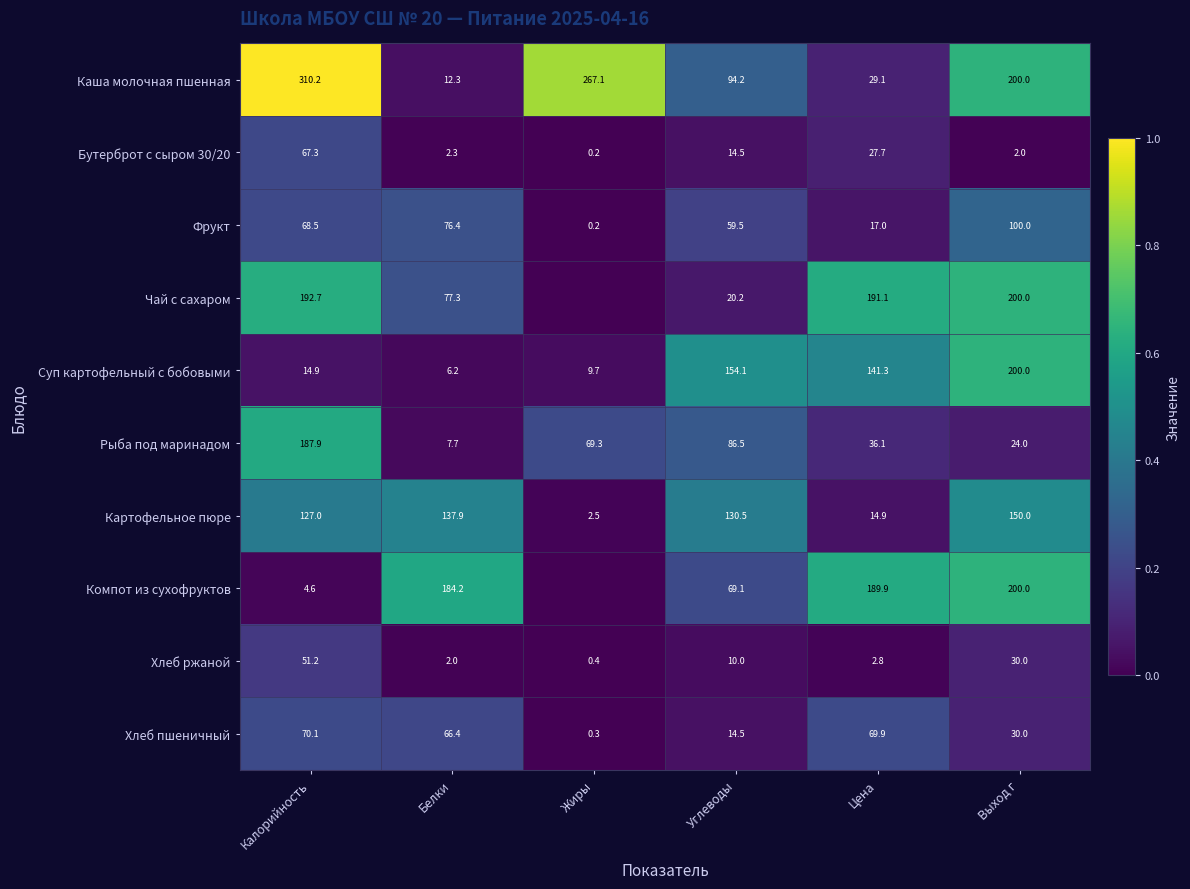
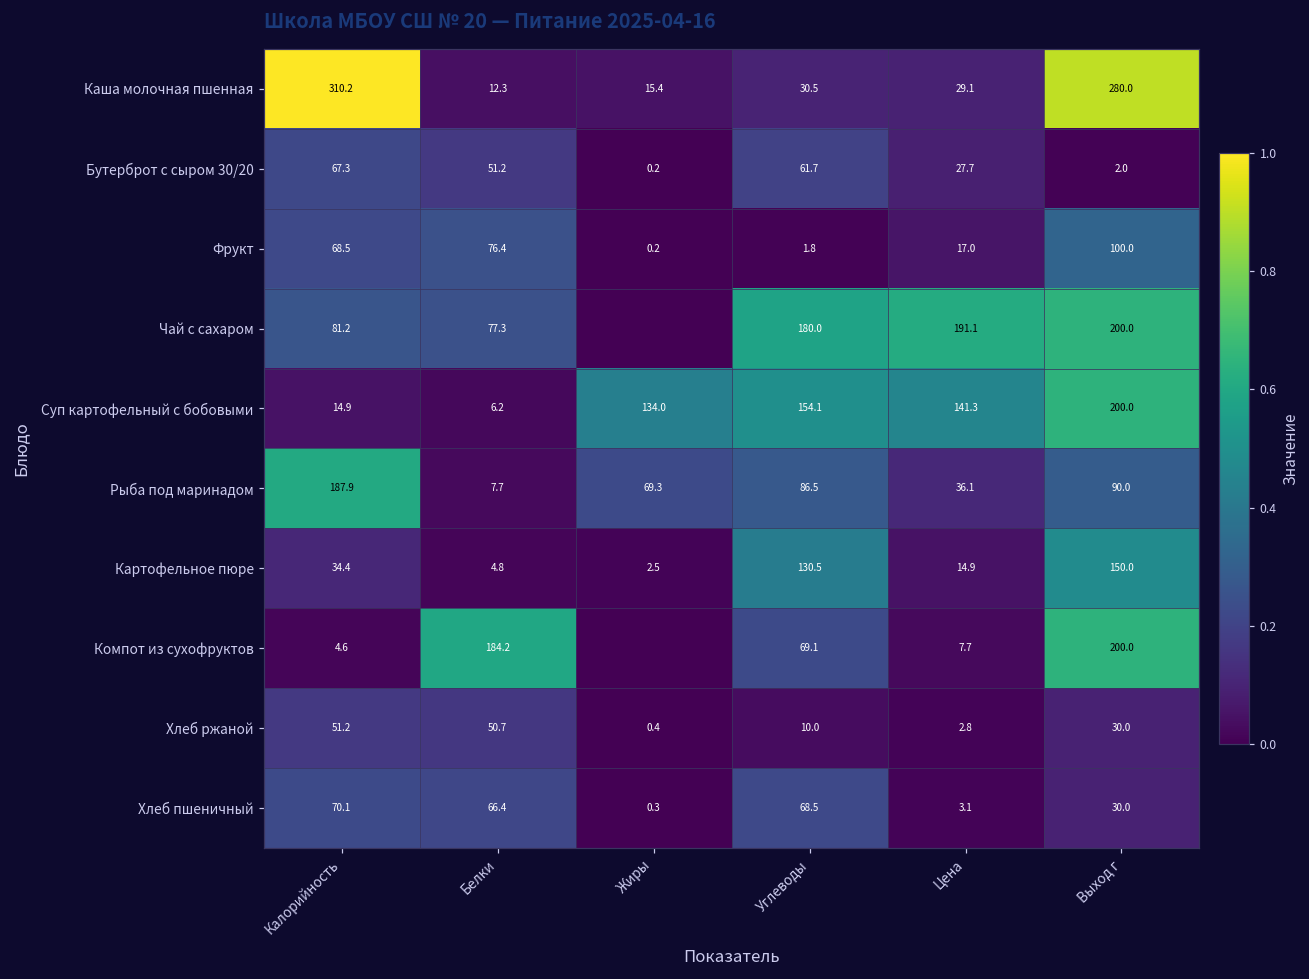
Каша молочная пшенная, Жиры: 267.1 -> 15.4
Каша молочная пшенная, Углеводы: 94.2 -> 30.5
Каша молочная пшенная, Выход г: 200.0 -> 280.0
Бутерброт с сыром 30/20, Белки: 2.3 -> 51.2
Бутерброт с сыром 30/20, Углеводы: 14.5 -> 61.7
Фрукт, Углеводы: 59.5 -> 1.8
Чай с сахаром, Калорийность: 192.7 -> 81.2
Чай с сахаром, Углеводы: 20.2 -> 180.0
Суп картофельный с бобовыми, Жиры: 9.7 -> 134.0
Рыба под маринадом, Выход г: 24.0 -> 90.0
Картофельное пюре, Калорийность: 127.0 -> 34.4
Картофельное пюре, Белки: 137.9 -> 4.8
Компот из сухофруктов, Цена: 189.9 -> 7.7
Хлеб ржаной, Белки: 2.0 -> 50.7
Хлеб пшеничный, Углеводы: 14.5 -> 68.5
Хлеб пшеничный, Цена: 69.9 -> 3.1
